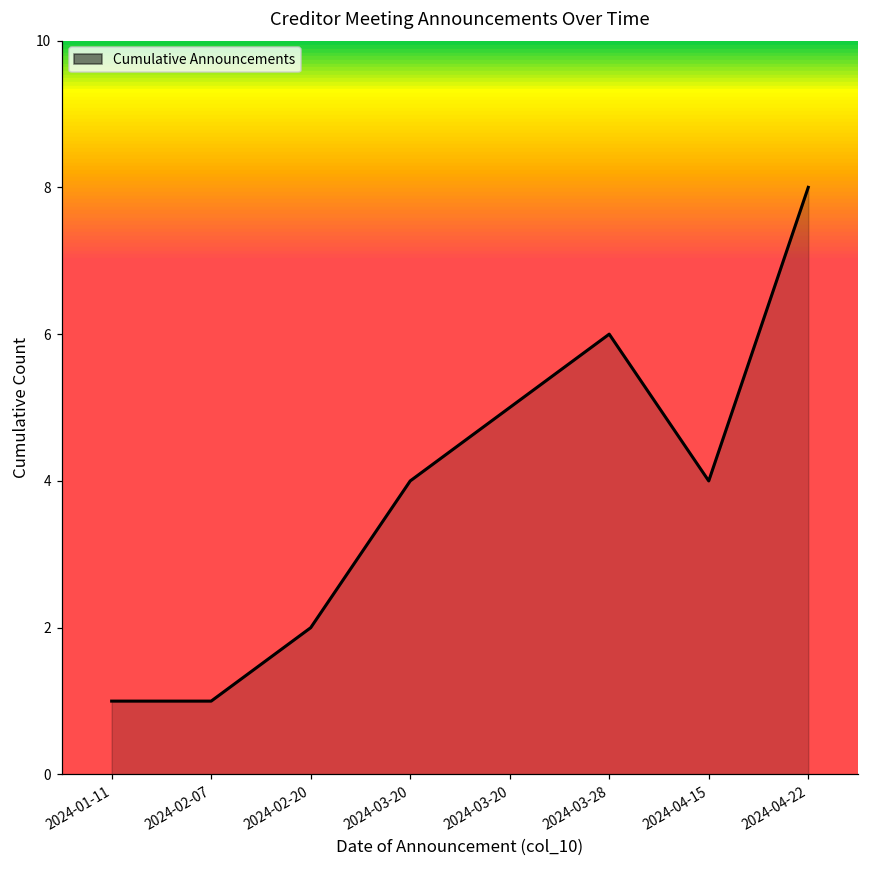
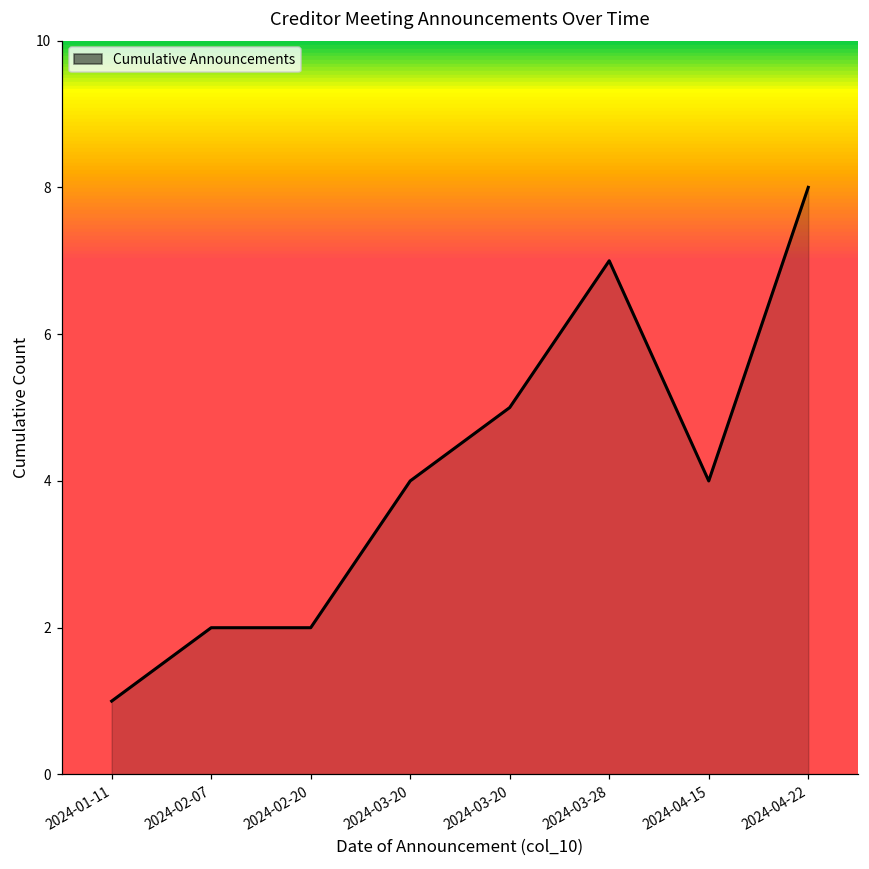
2024-02-07: 1 -> 2
2024-03-28: 6 -> 7
